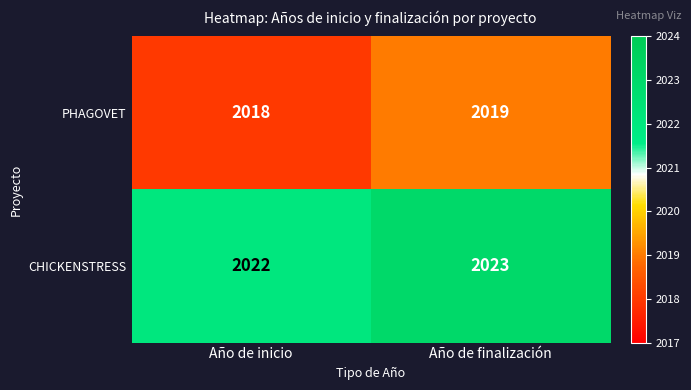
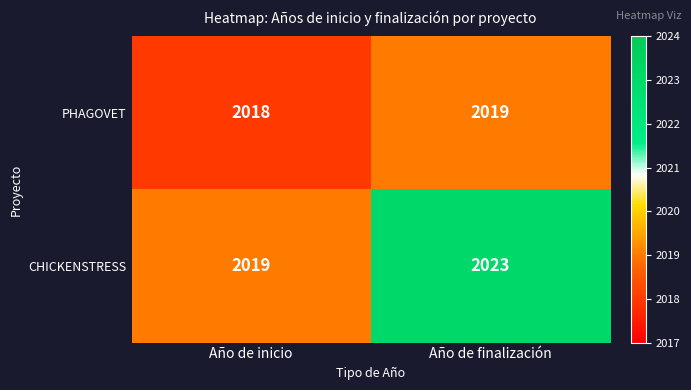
CHICKENSTRESS, Año de inicio: 2022 -> 2019
